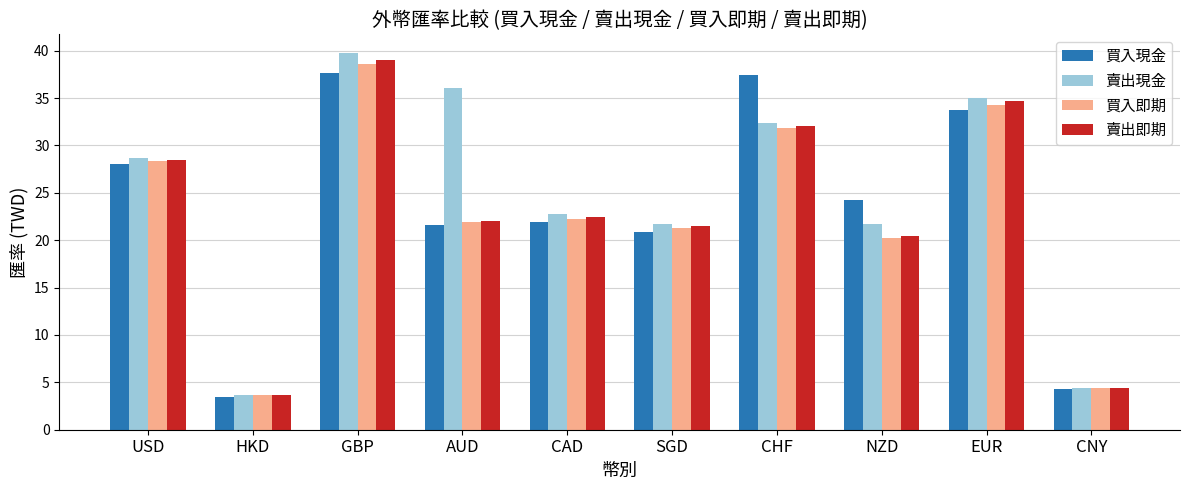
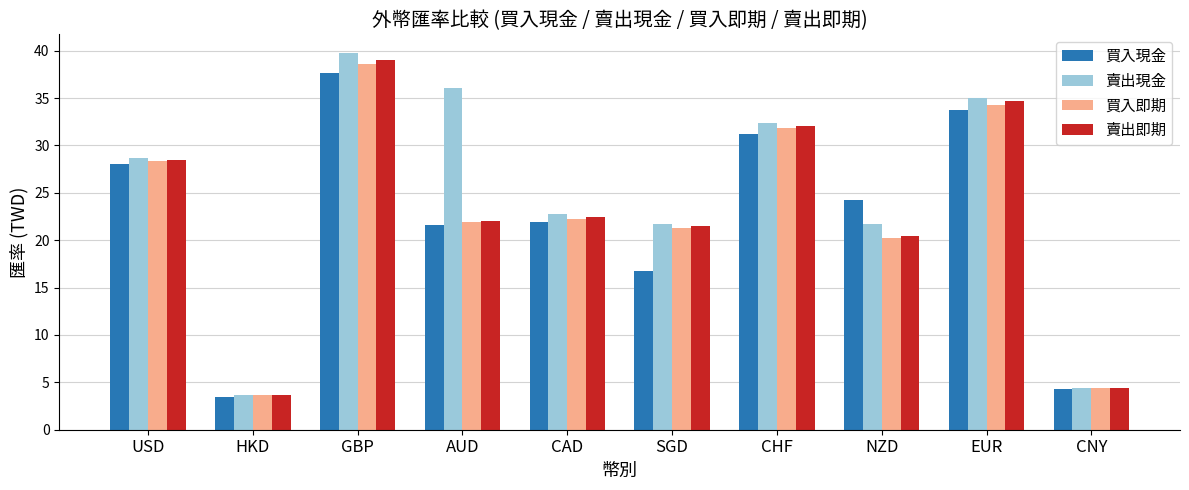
買入現金, SGD: 21 -> 17
買入現金, CHF: 37 -> 31
